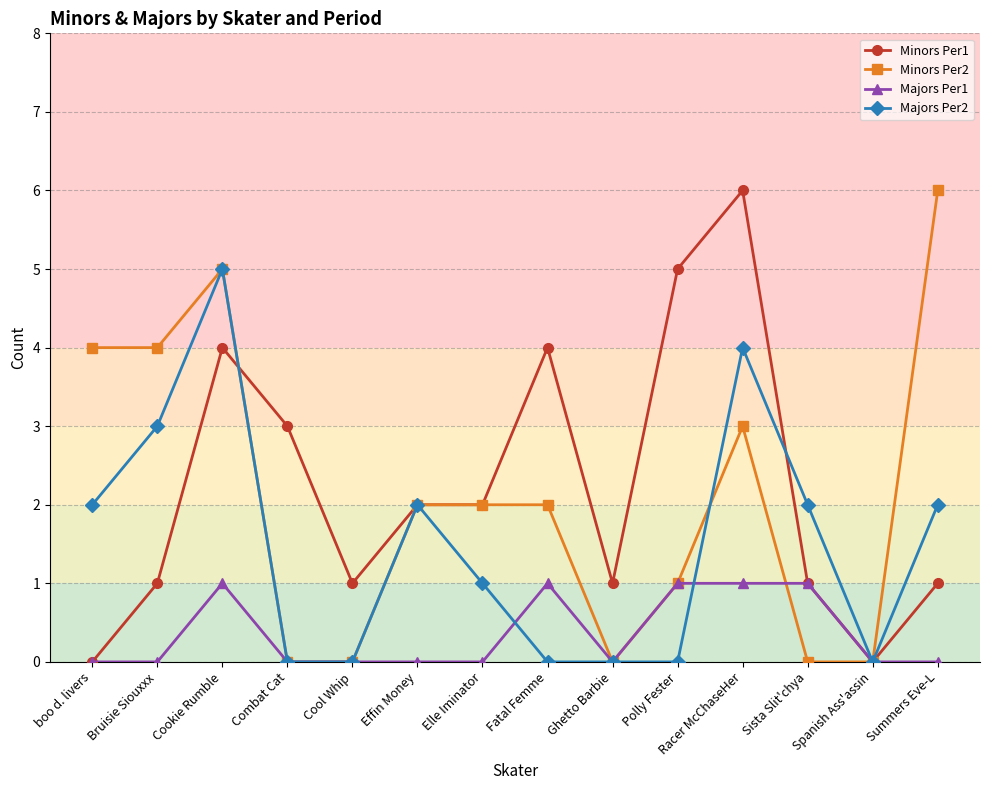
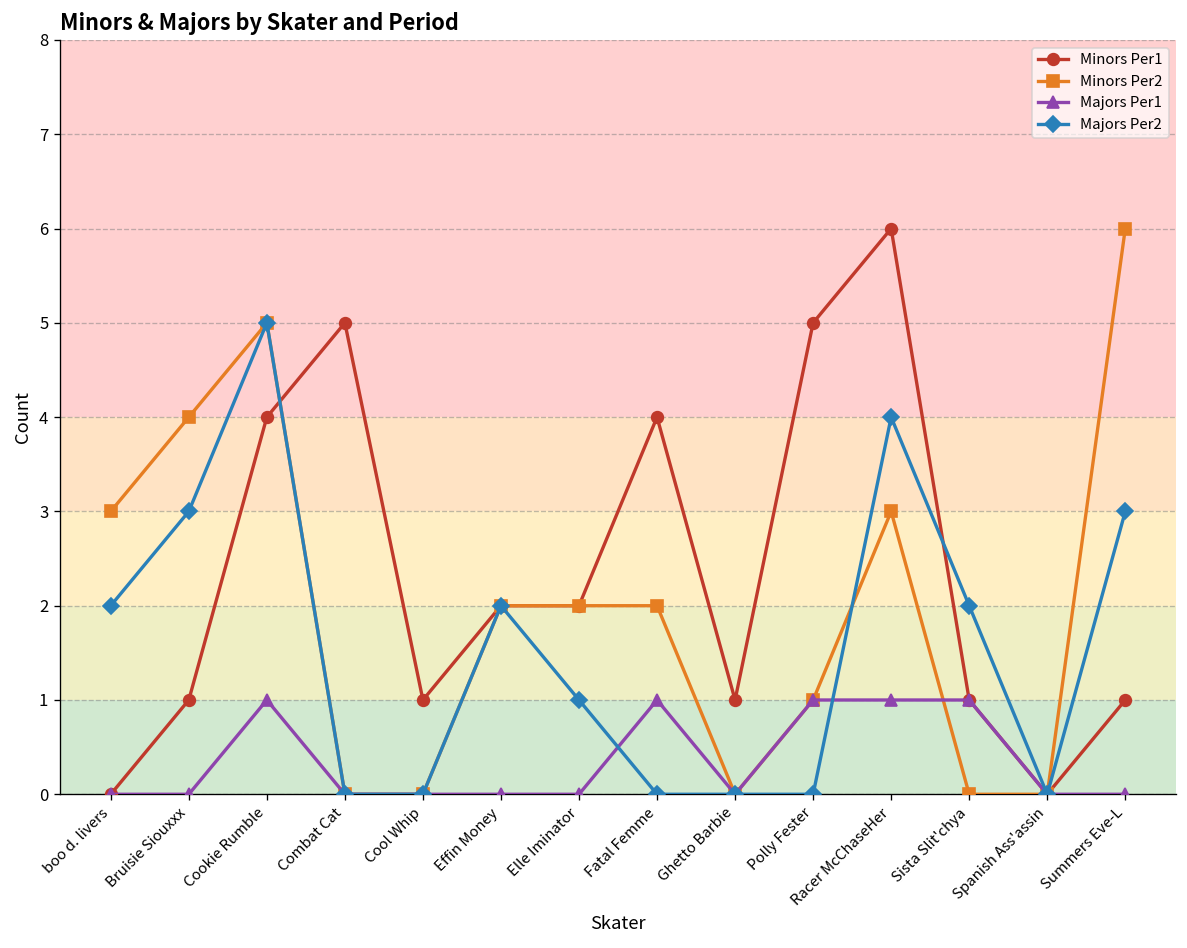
Minors Per2, boo d. livers: 4 -> 3
Minors Per1, Combat Cat: 3 -> 5
Majors Per2, Summers Eve-L: 2 -> 3
